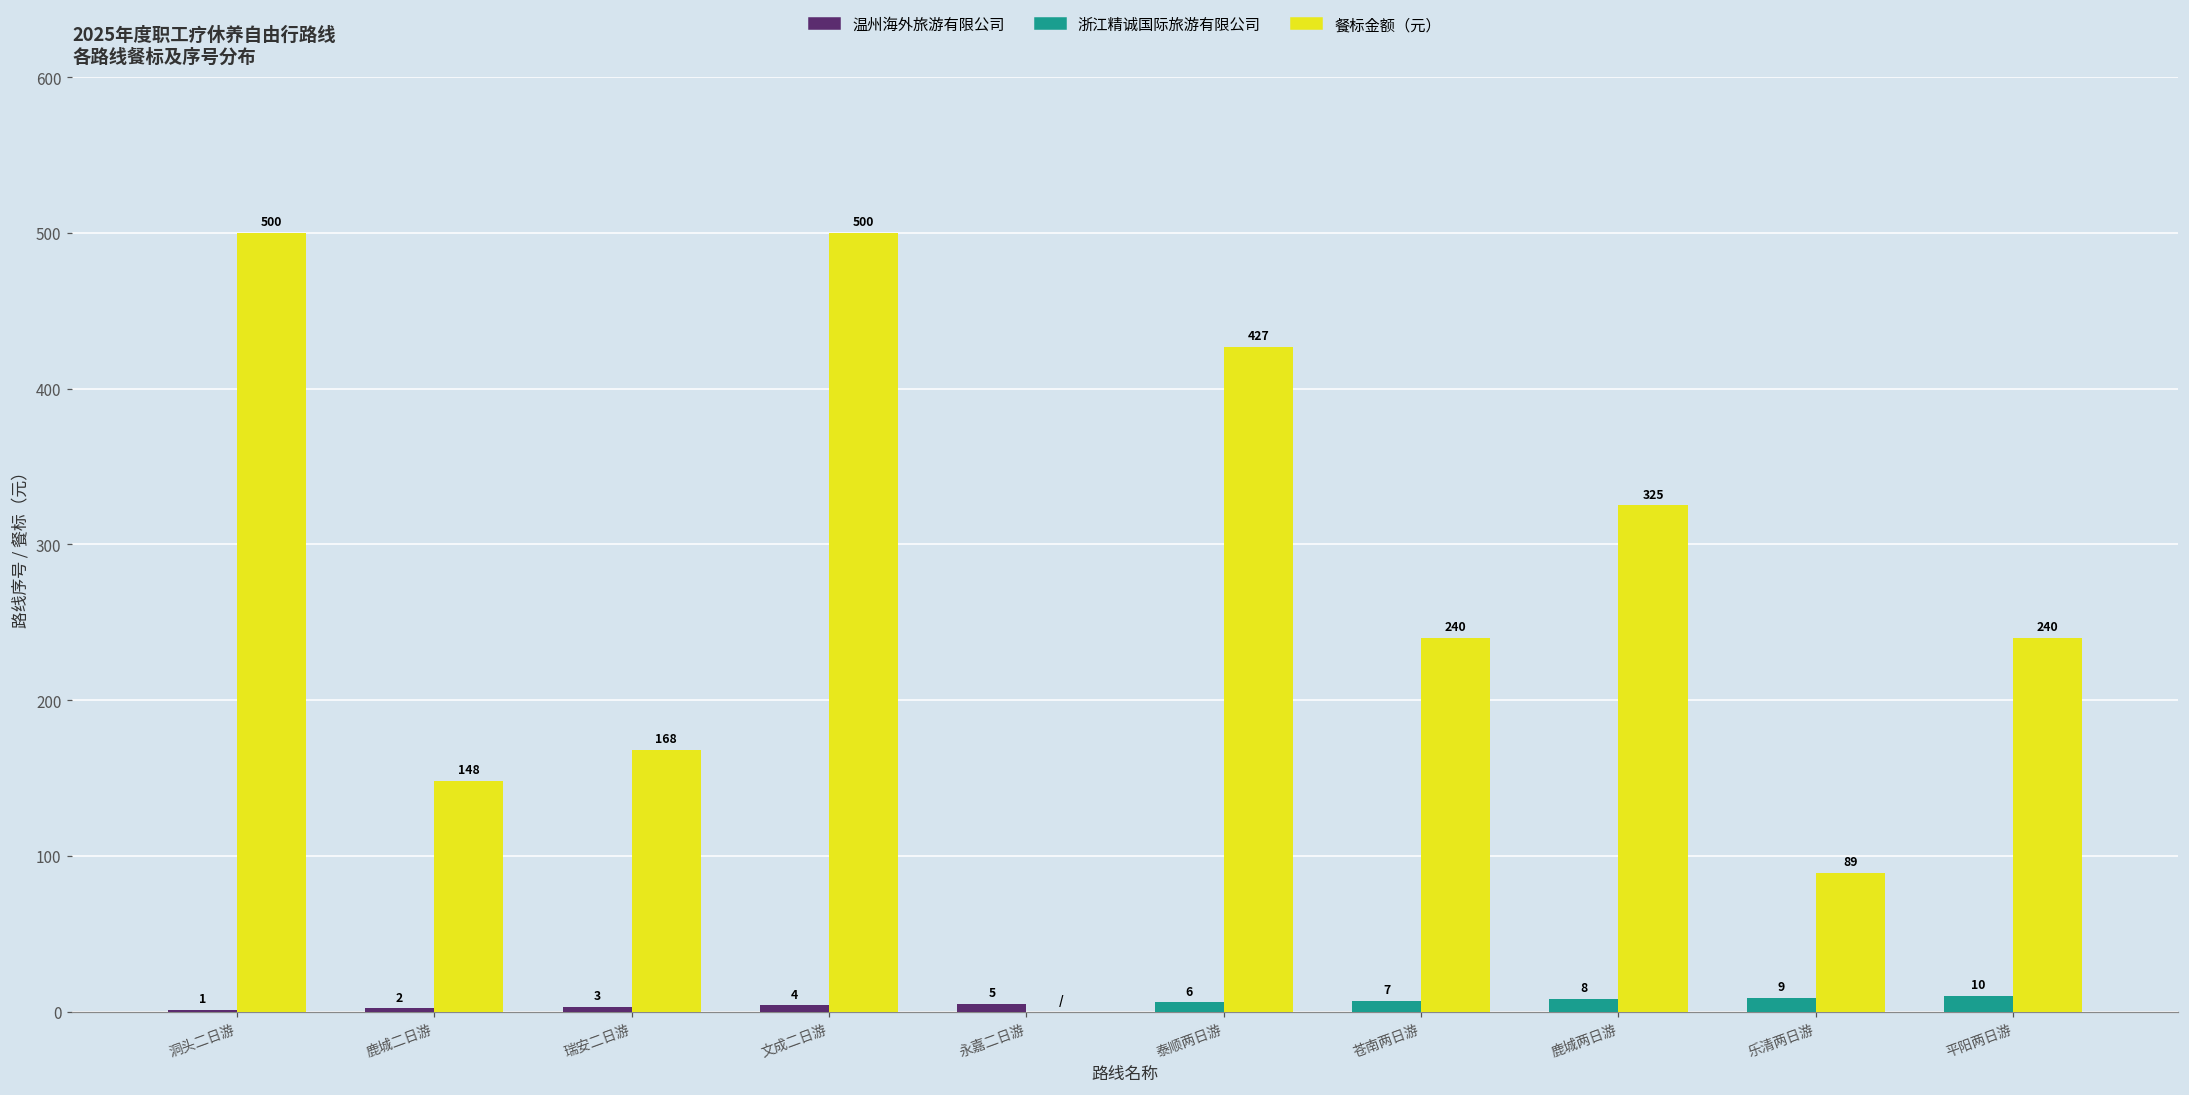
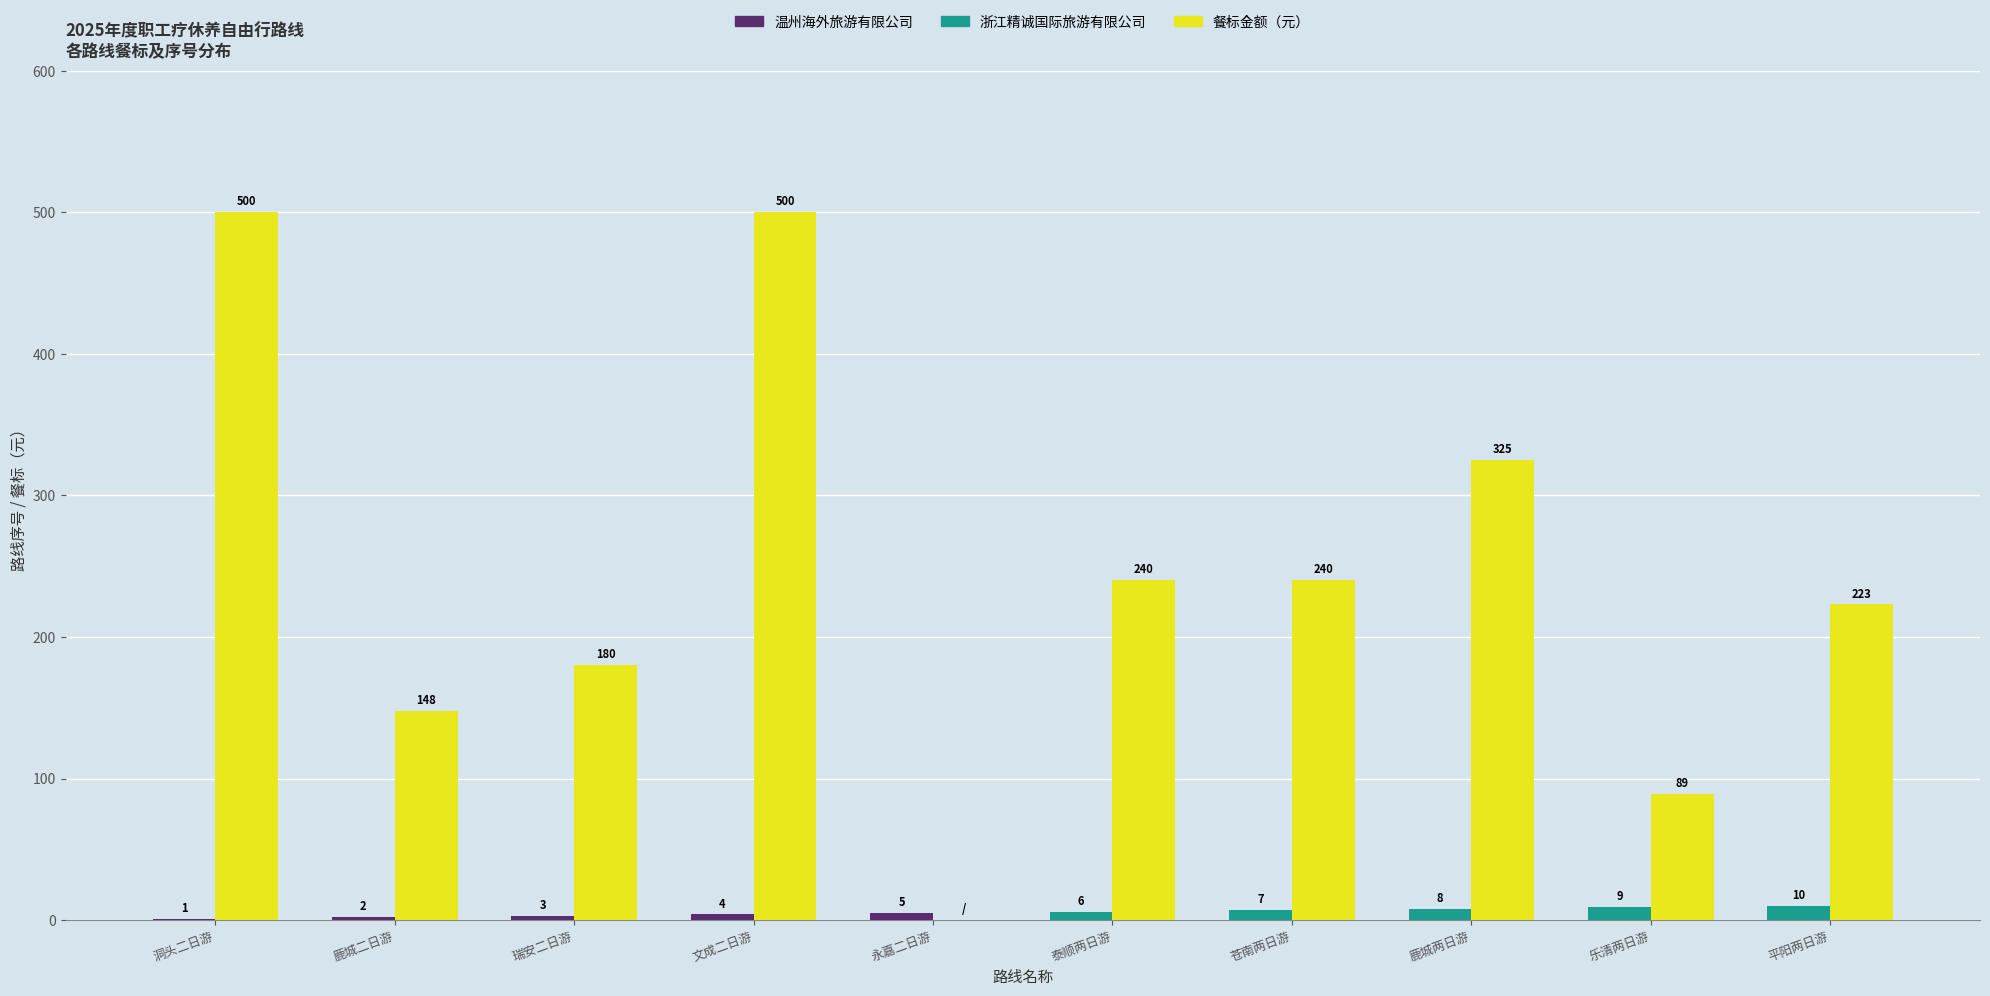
餐标金额（元）, 瑞安二日游: 168 -> 180
餐标金额（元）, 泰顺两日游: 427 -> 240
餐标金额（元）, 平阳两日游: 240 -> 223
